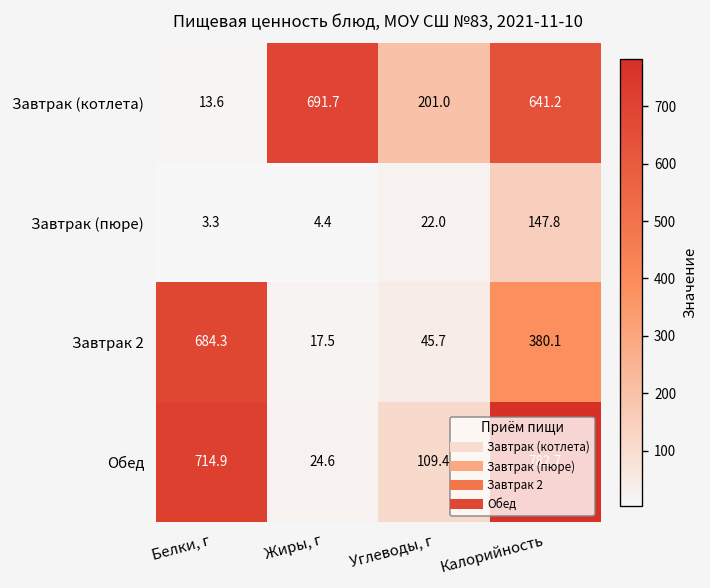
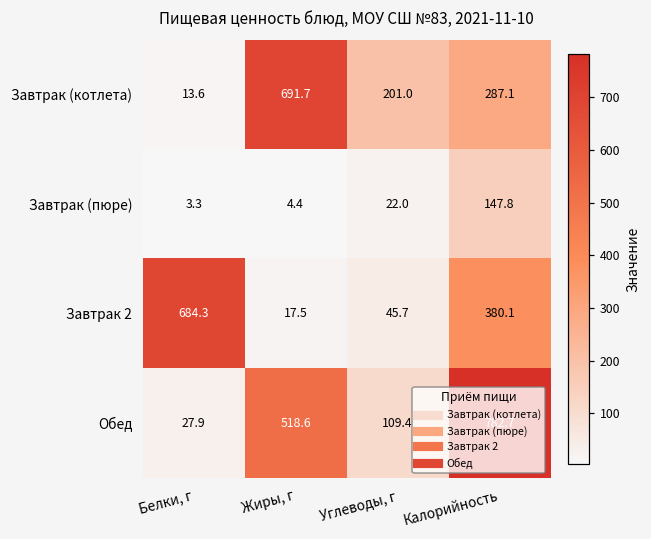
Завтрак (котлета), Калорийность: 641.2 -> 287.1
Обед, Белки, г: 714.9 -> 27.9
Обед, Жиры, г: 24.6 -> 518.6
